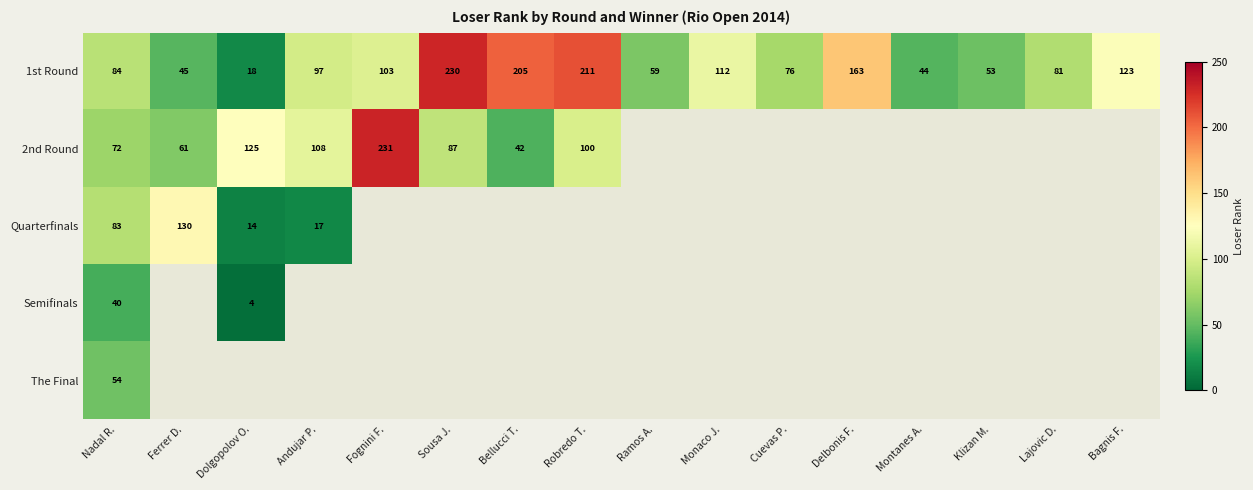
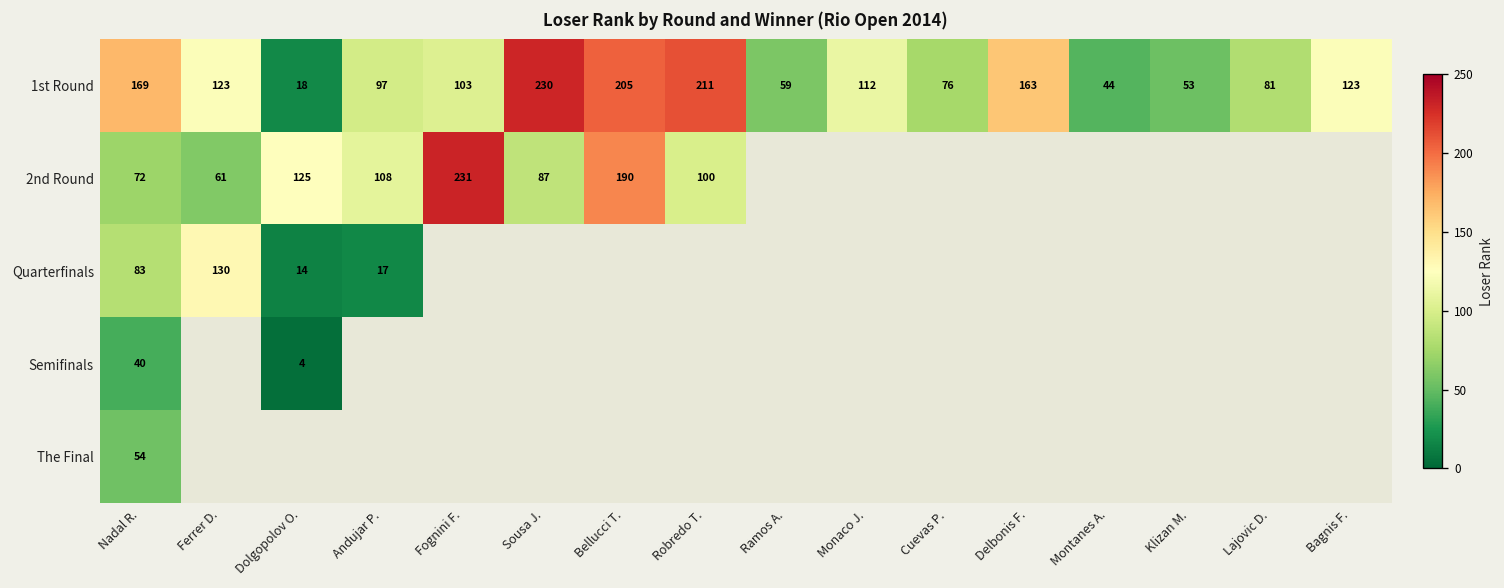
1st Round, Nadal R.: 84 -> 169
1st Round, Ferrer D.: 45 -> 123
2nd Round, Bellucci T.: 42 -> 190
